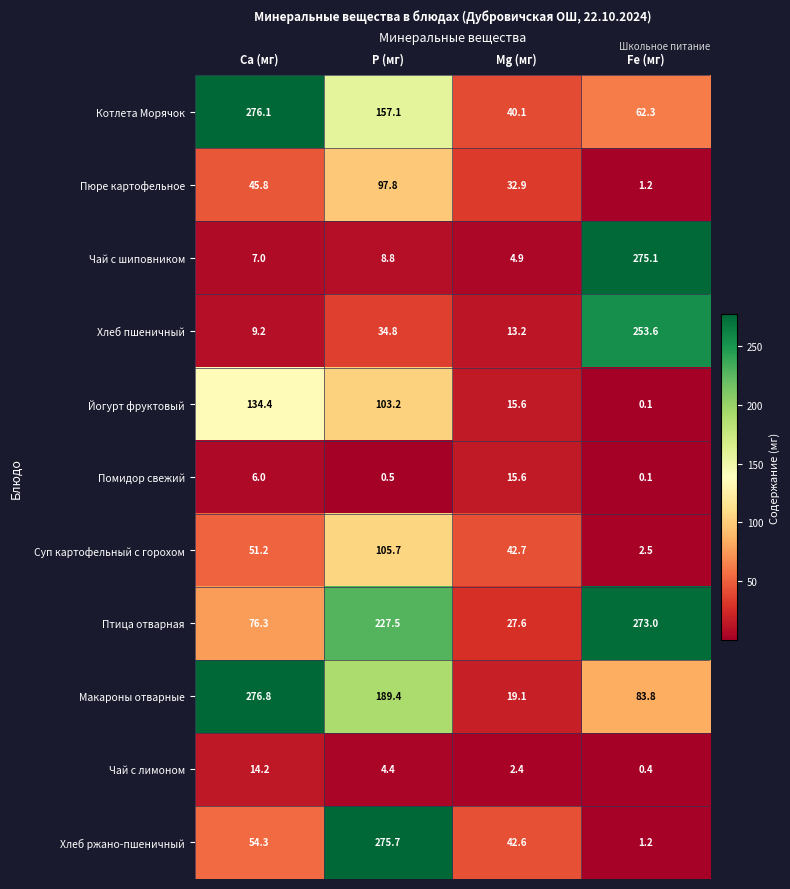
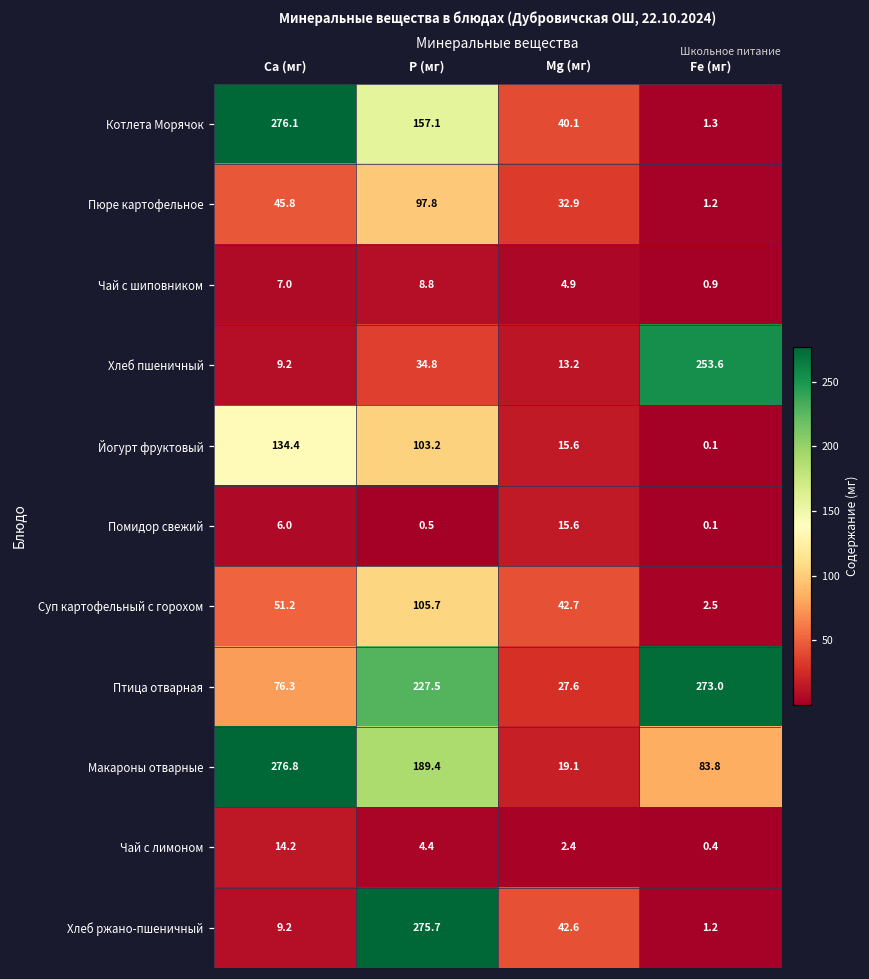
Котлета Морячок, Fe (мг): 62.3 -> 1.3
Чай с шиповником, Fe (мг): 275.1 -> 0.9
Хлеб ржано-пшеничный, Са (мг): 54.3 -> 9.2
